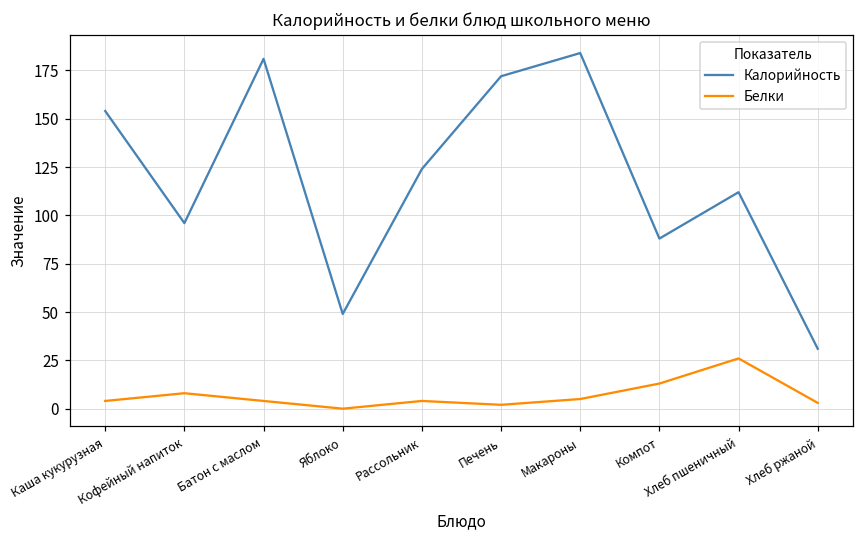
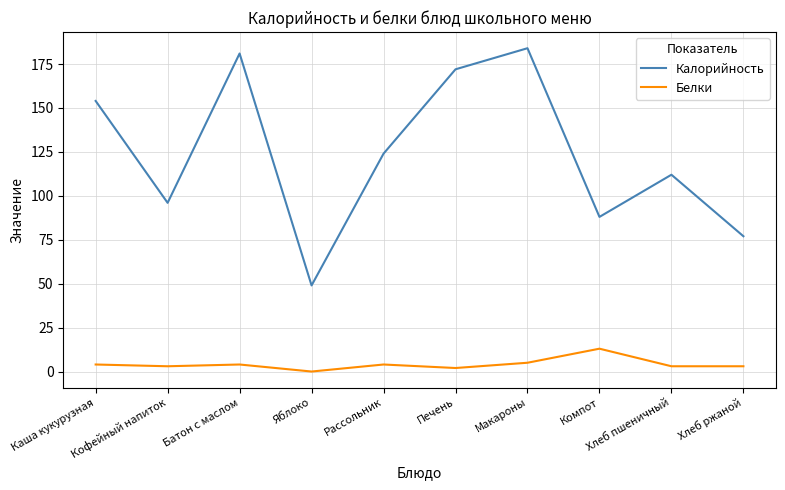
Белки, Кофейный напиток: 8 -> 3
Белки, Хлеб пшеничный: 26 -> 3
Калорийность, Хлеб ржаной: 31 -> 77
